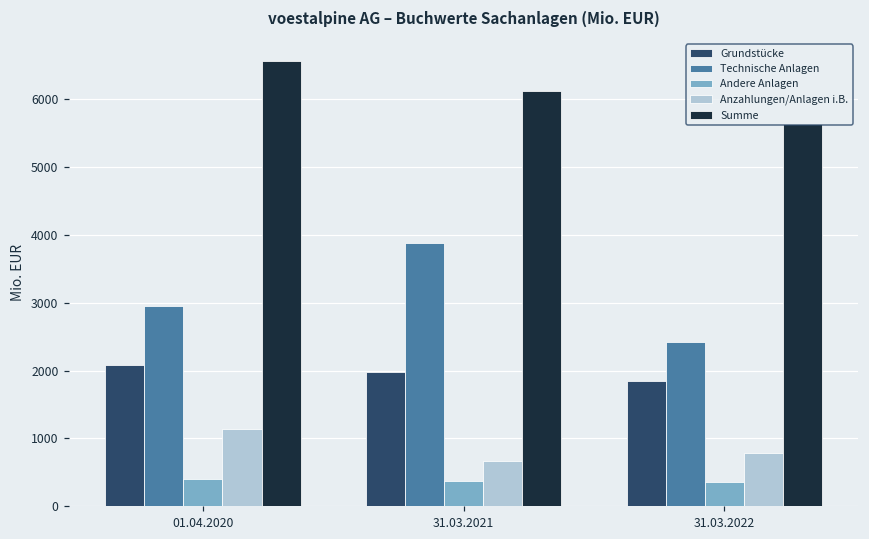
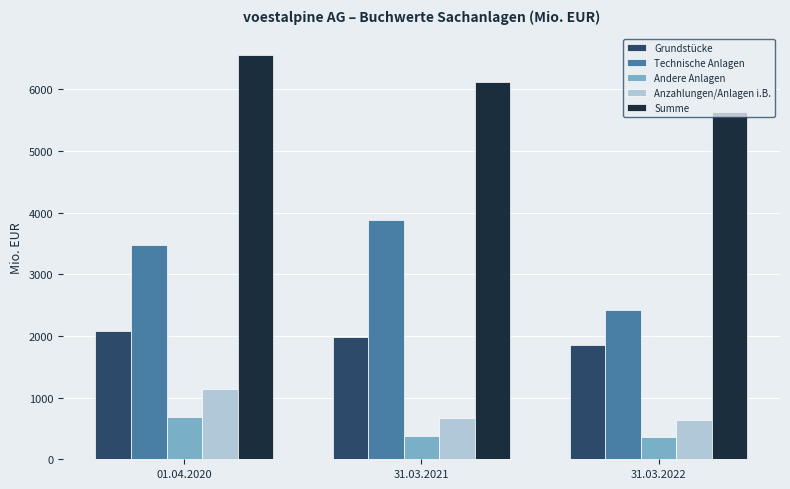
Technische Anlagen, 01.04.2020: 2900 -> 3500
Andere Anlagen, 01.04.2020: 400 -> 700
Anzahlungen/Anlagen i.B., 31.03.2022: 800 -> 600
